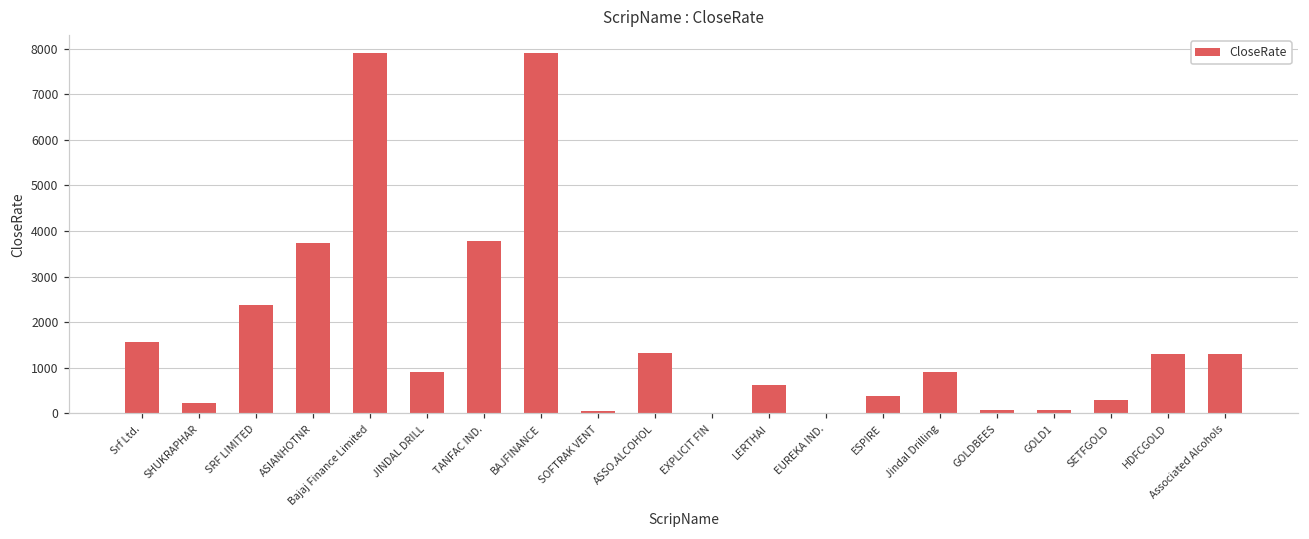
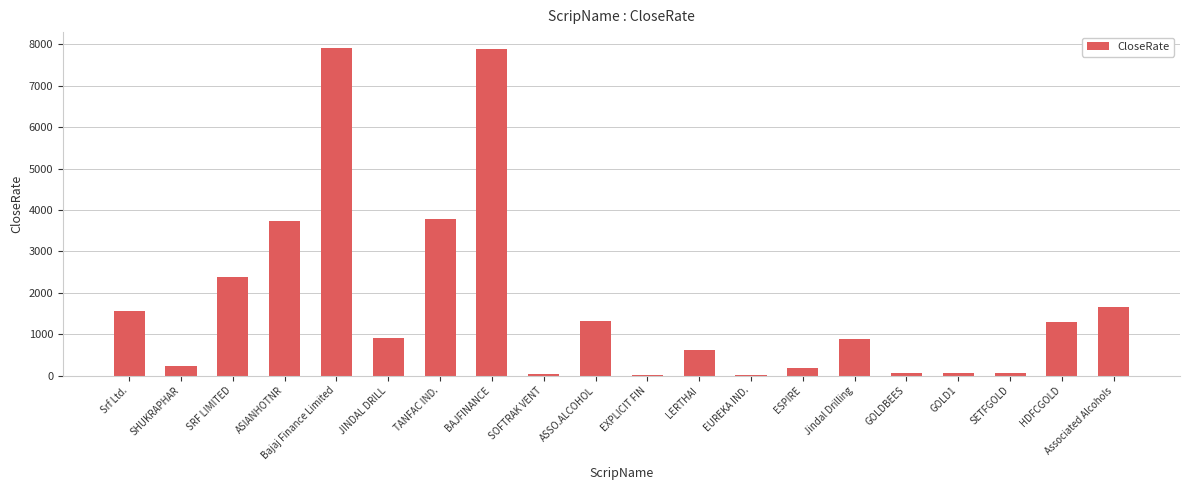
ESPIRE: 400 -> 200
SETFGOLD: 300 -> 100
Associated Alcohols: 1300 -> 1700
